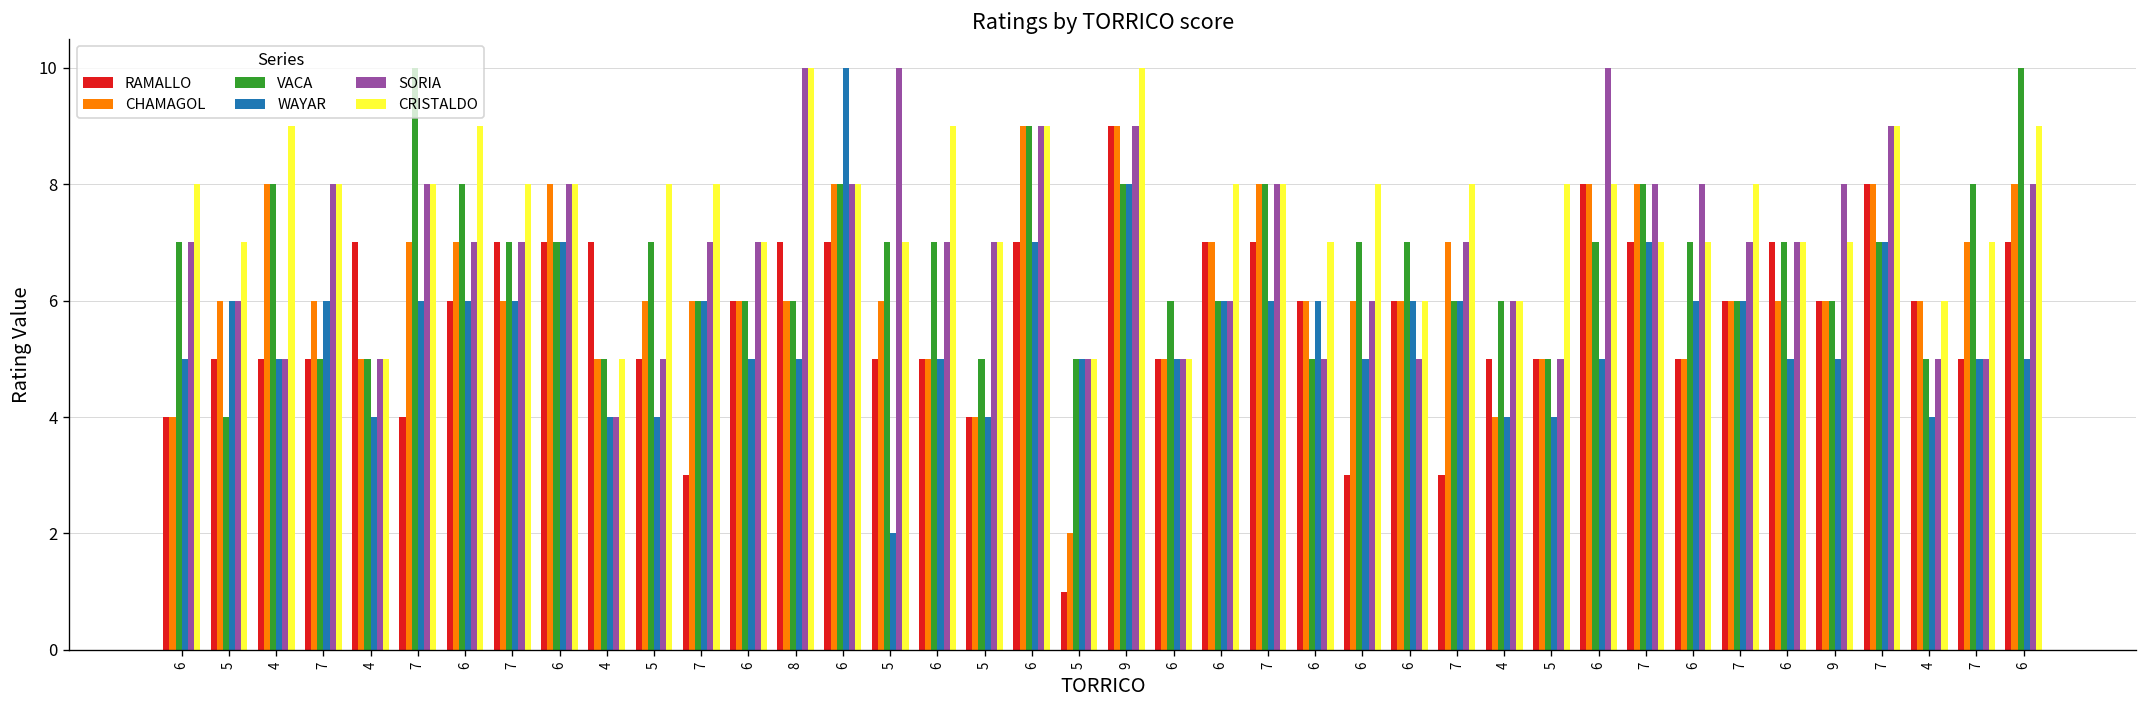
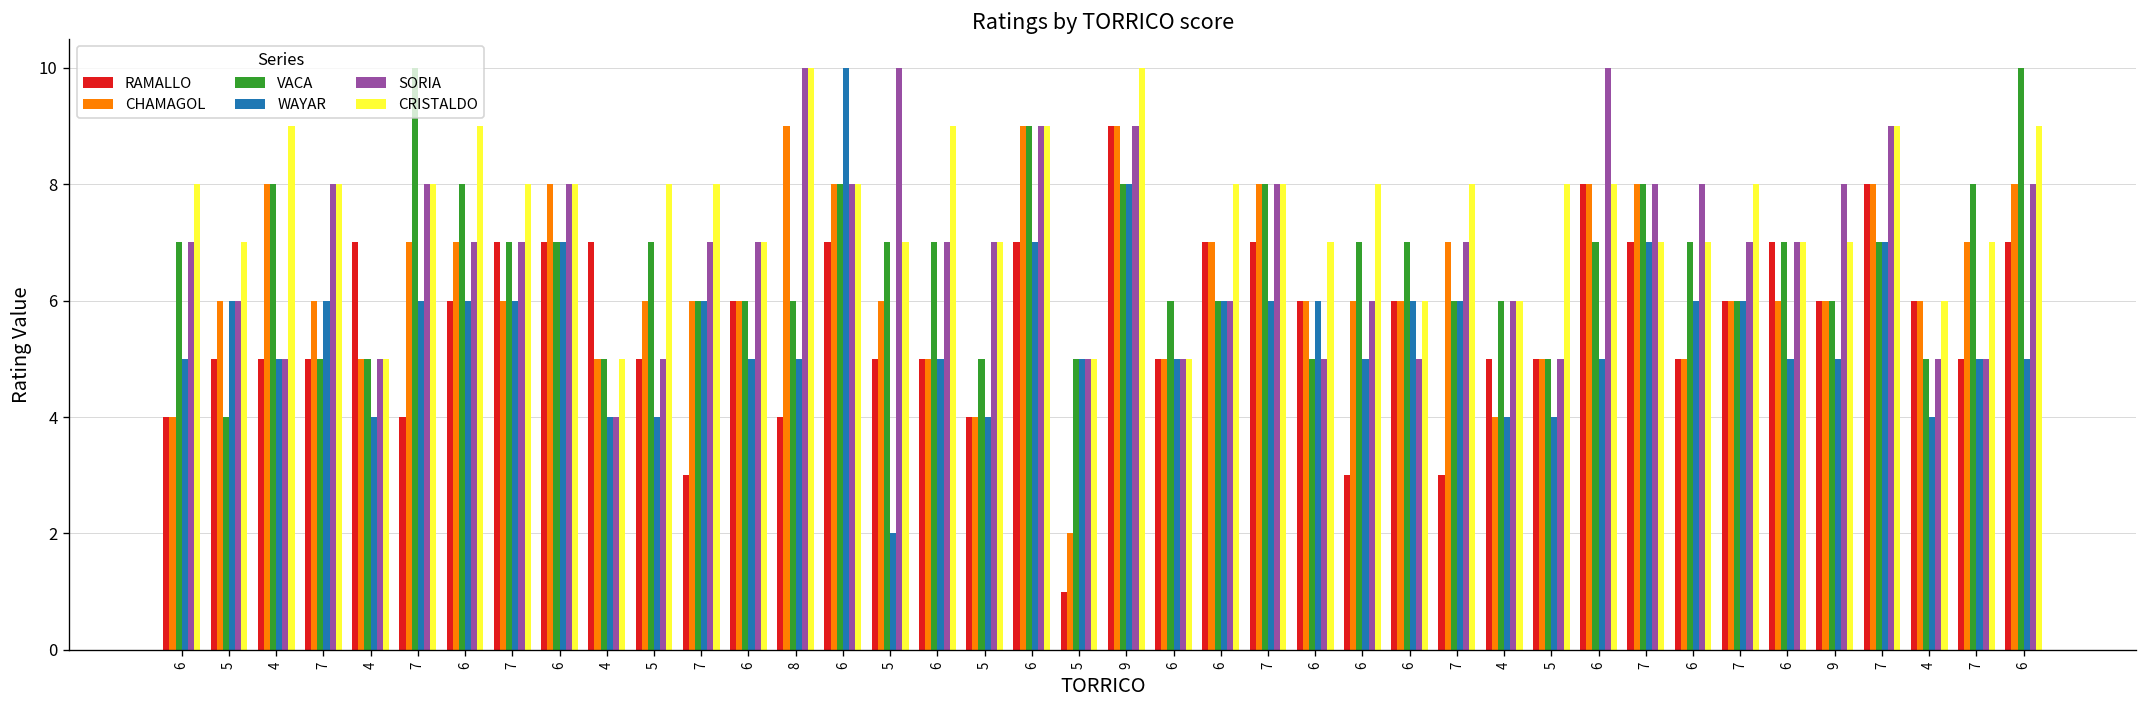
RAMALLO, 8: 7 -> 4
CHAMAGOL, 8: 6 -> 9
